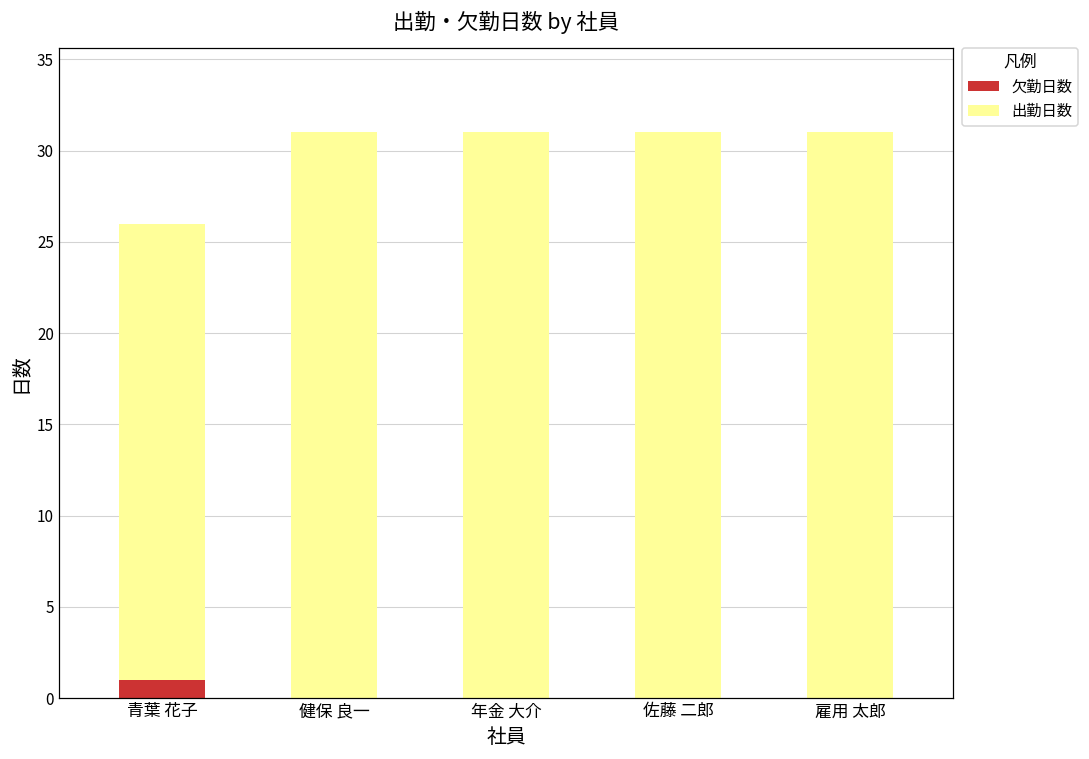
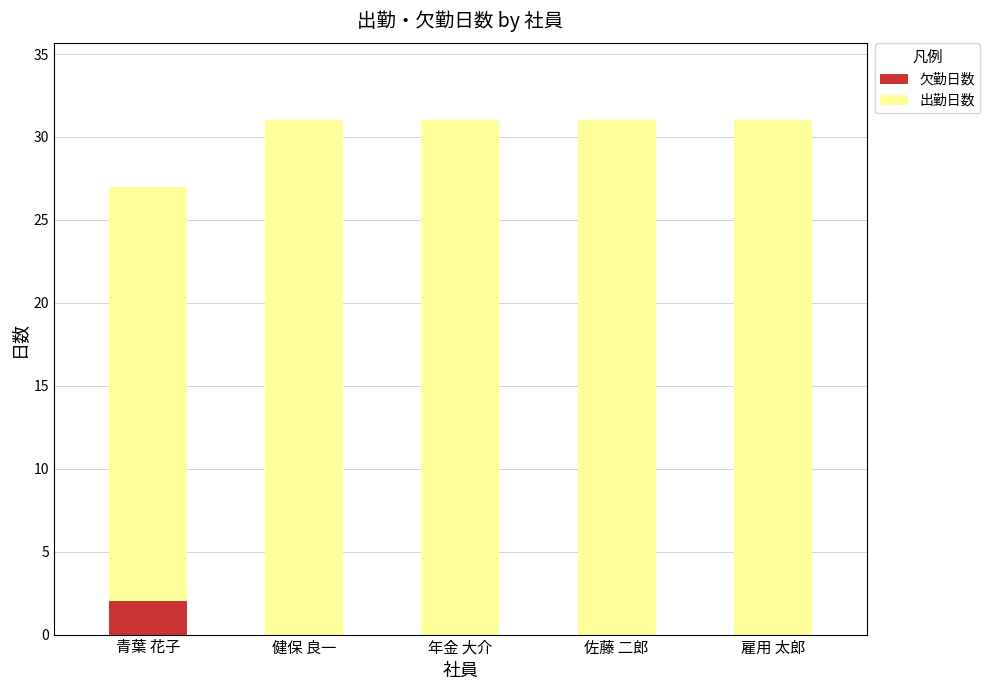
欠勤日数, 青葉 花子: 1 -> 2
